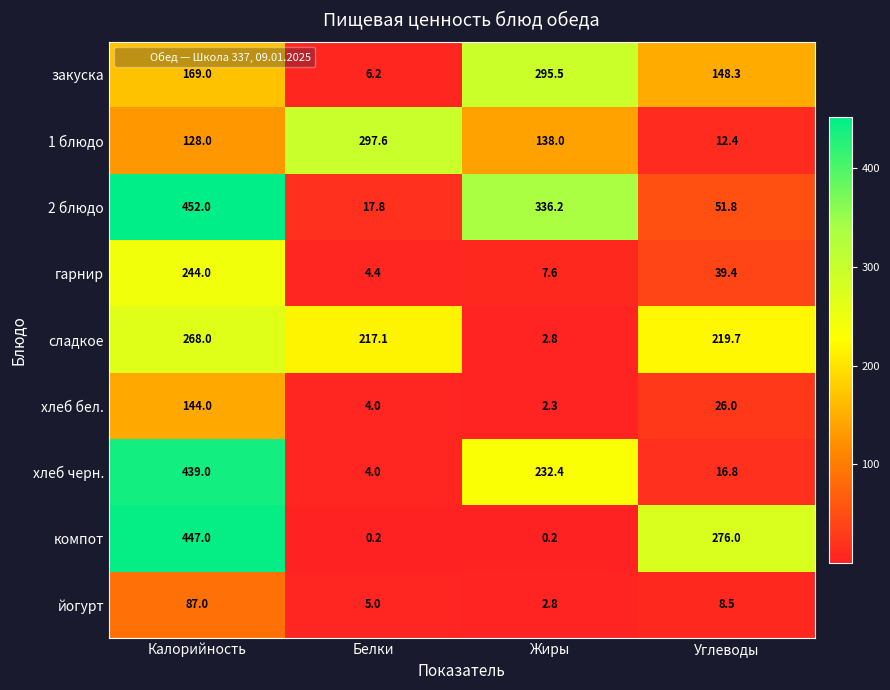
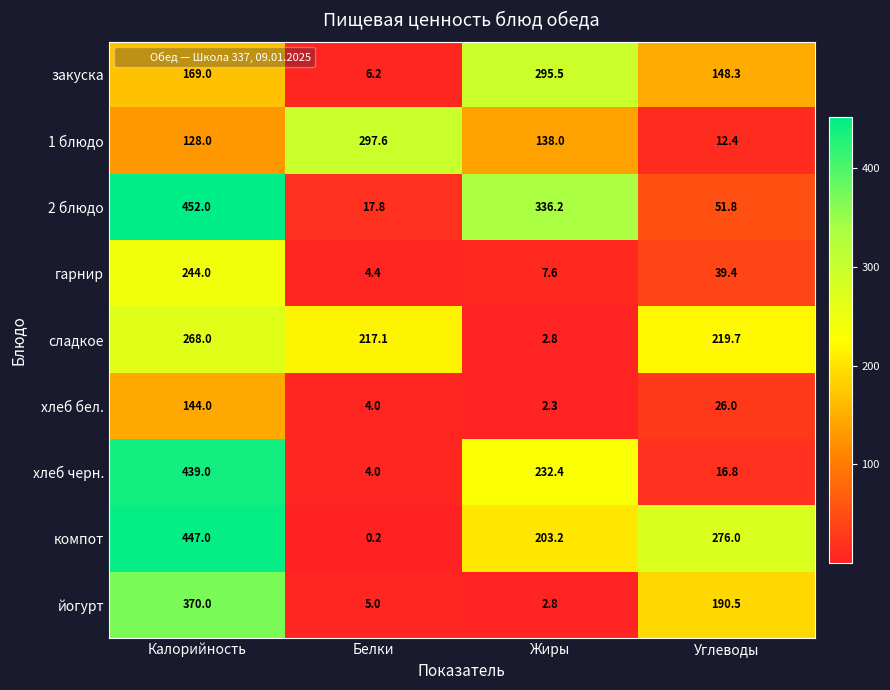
компот, Жиры: 0.2 -> 203.2
йогурт, Калорийность: 87.0 -> 370.0
йогурт, Углеводы: 8.5 -> 190.5
